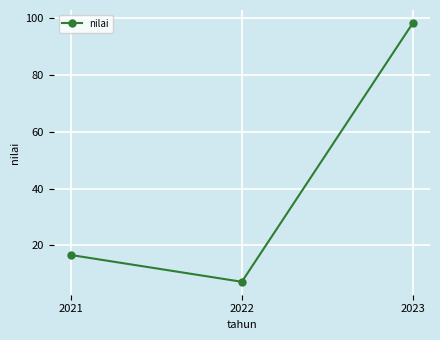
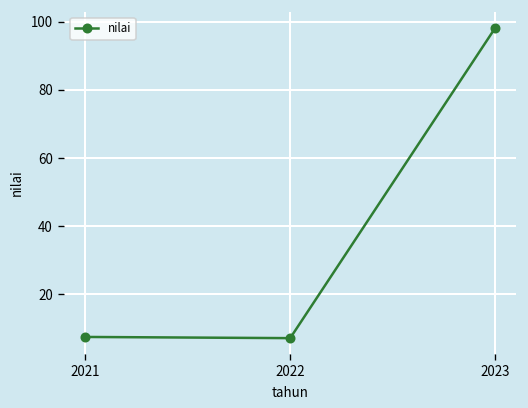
2021: 17 -> 8
